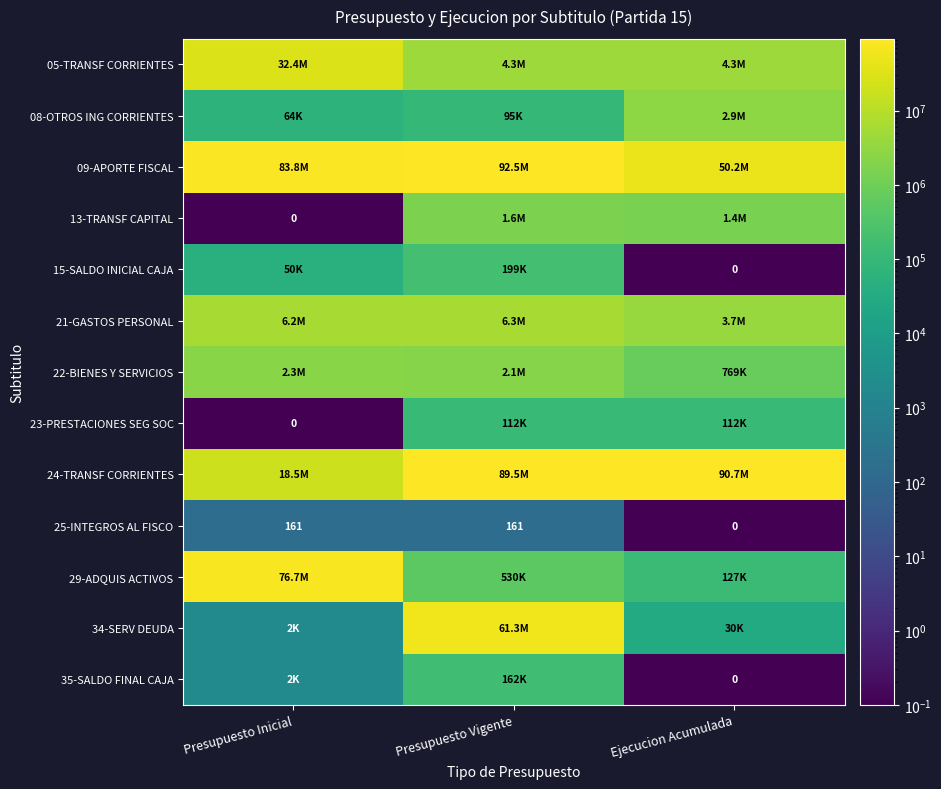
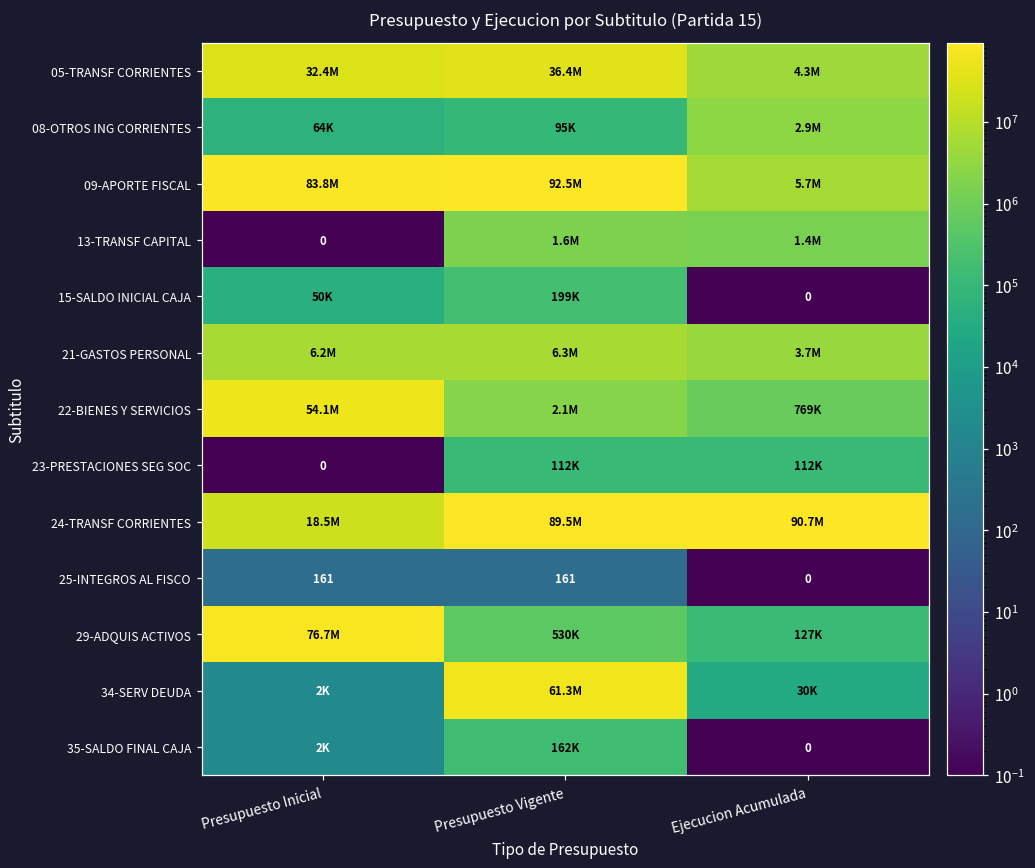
05-TRANSF CORRIENTES, Presupuesto Vigente: 4.3M -> 36.4M
09-APORTE FISCAL, Ejecucion Acumulada: 50.2M -> 5.7M
22-BIENES Y SERVICIOS, Presupuesto Inicial: 2.3M -> 54.1M
